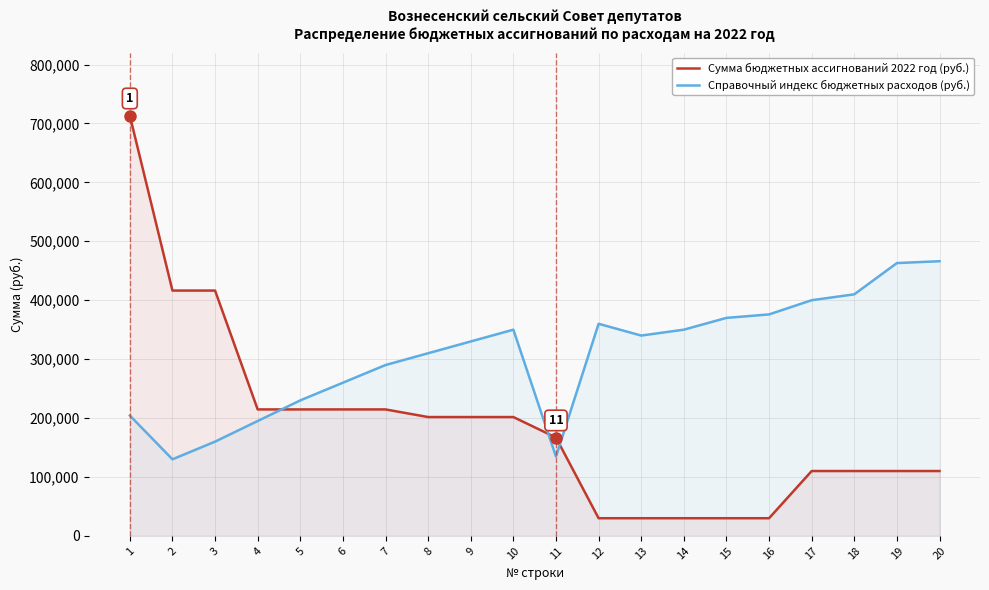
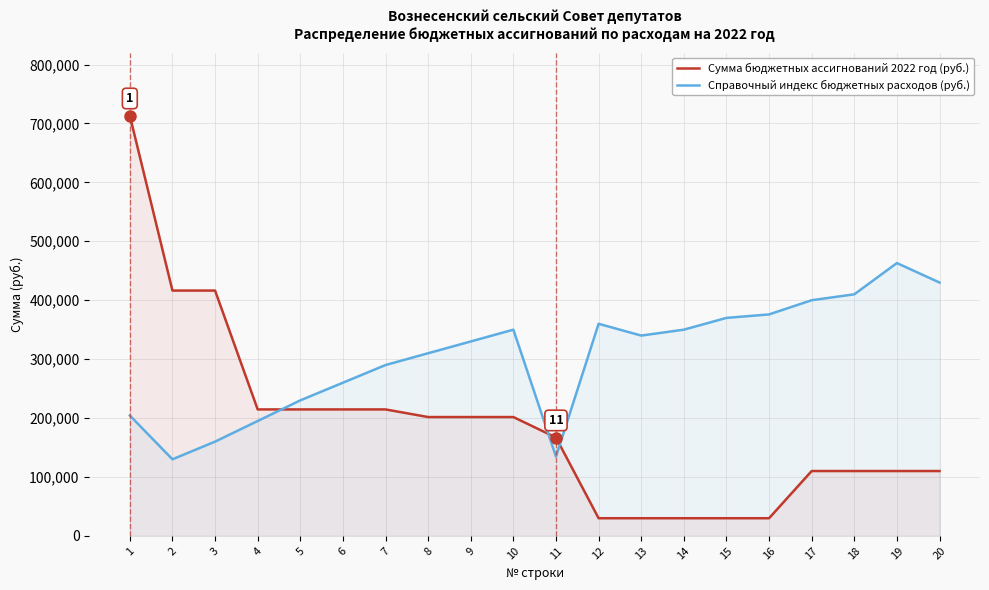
Справочный индекс бюджетных расходов (руб.), 20: 470,000 -> 430,000
